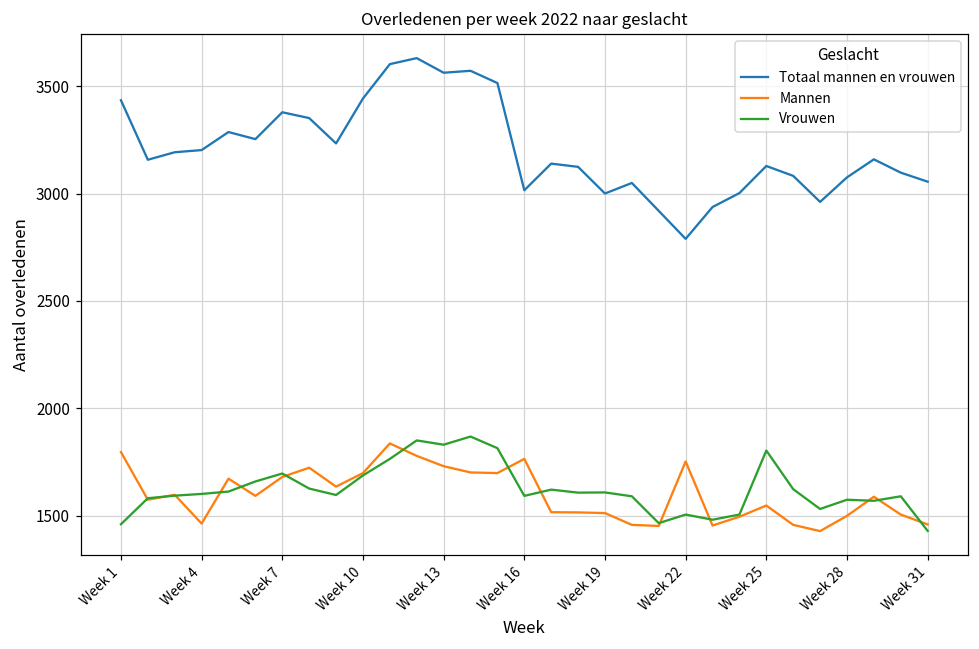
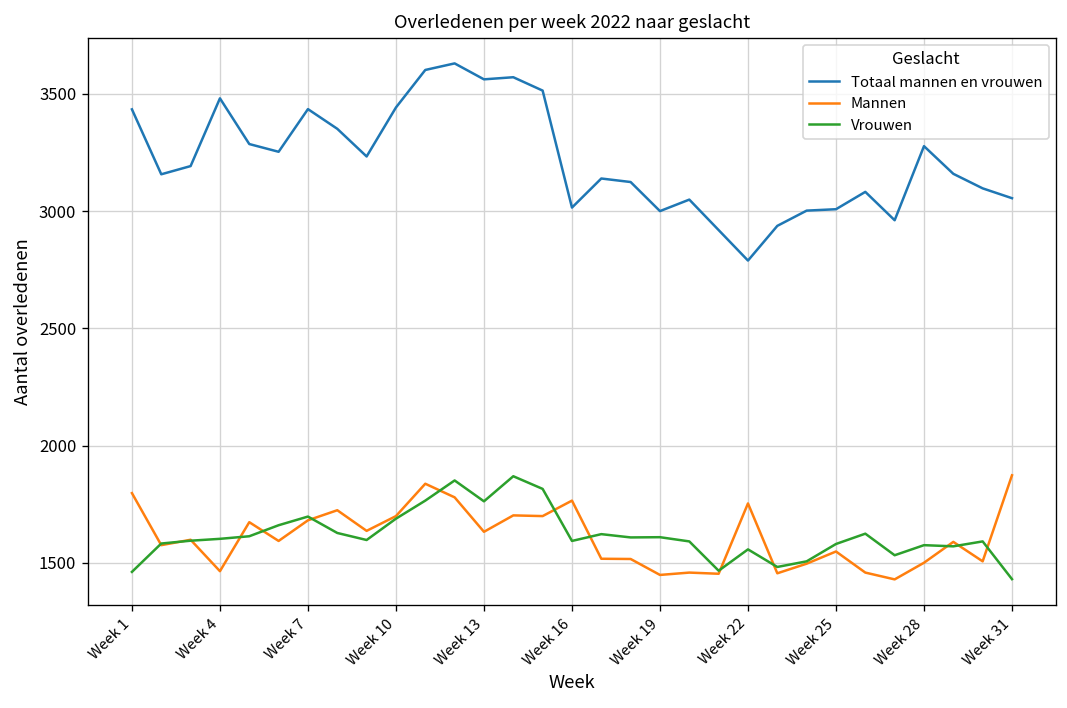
Totaal mannen en vrouwen, Week 4: 3200 -> 3480
Totaal mannen en vrouwen, Week 7: 3380 -> 3440
Mannen, Week 13: 1730 -> 1630
Vrouwen, Week 13: 1830 -> 1760
Mannen, Week 19: 1510 -> 1450
Vrouwen, Week 22: 1510 -> 1560
Totaal mannen en vrouwen, Week 25: 3130 -> 3010
Vrouwen, Week 25: 1800 -> 1580
Totaal mannen en vrouwen, Week 28: 3080 -> 3280
Mannen, Week 31: 1460 -> 1870
